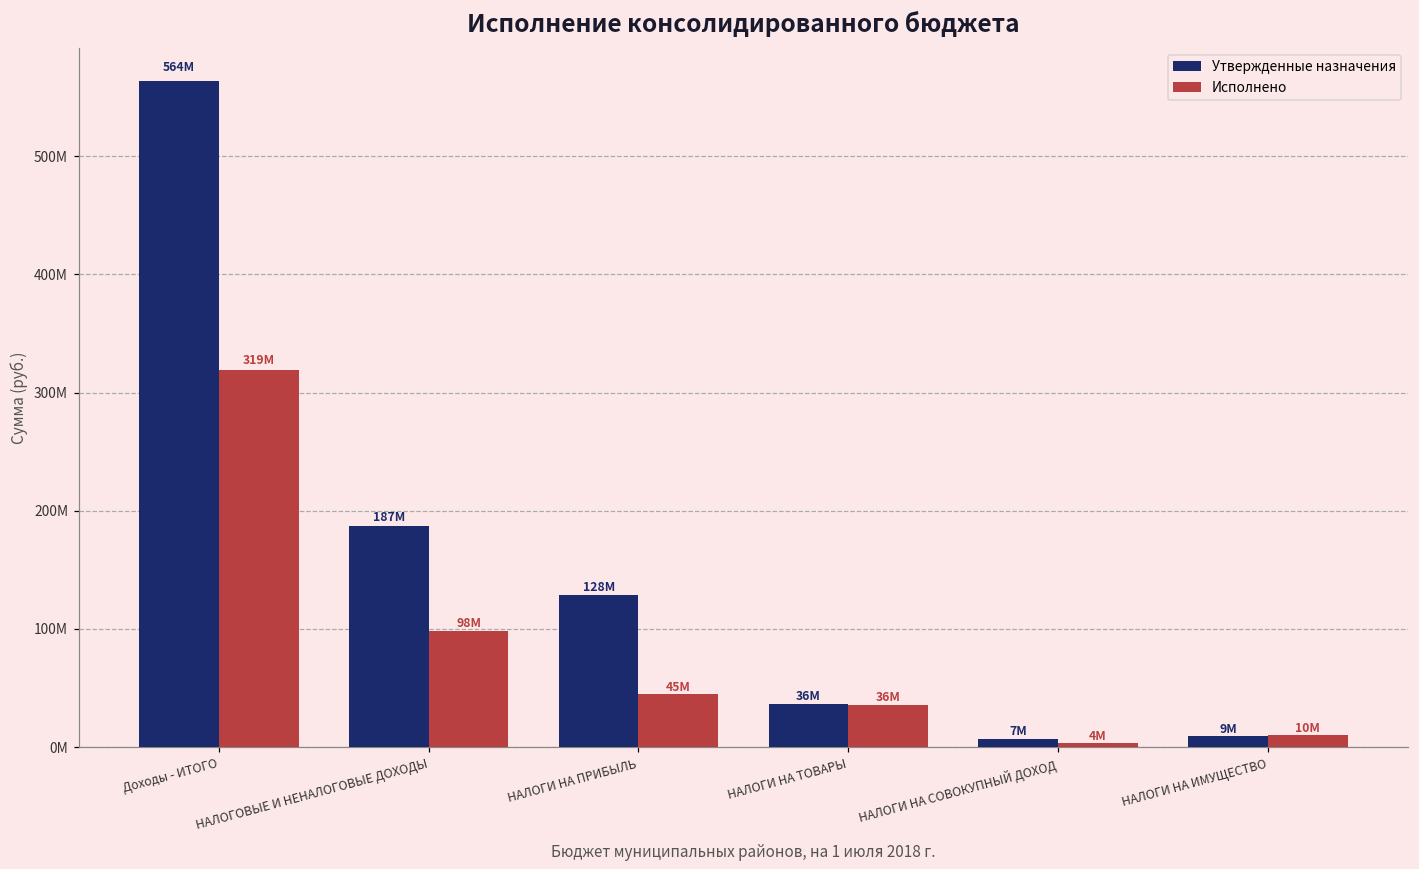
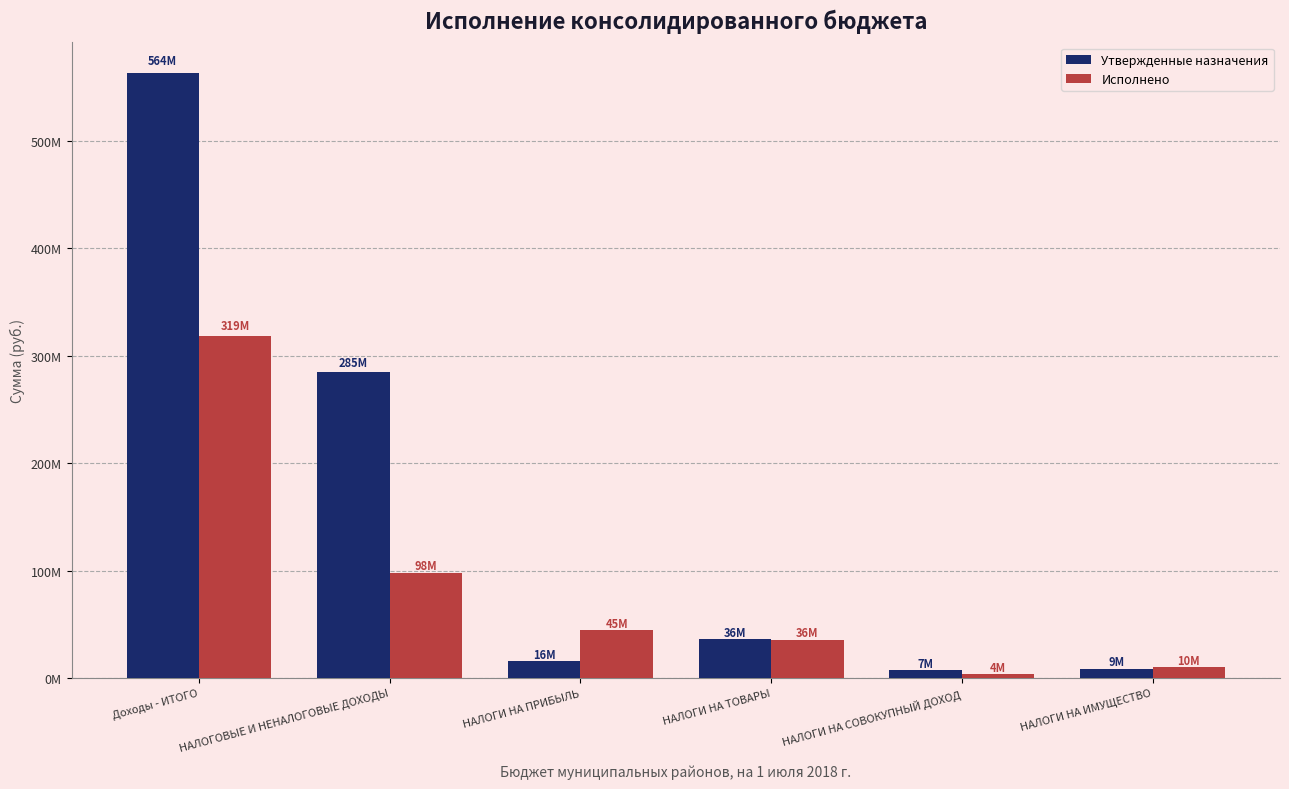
Утвержденные назначения, НАЛОГОВЫЕ И НЕНАЛОГОВЫЕ ДОХОДЫ: 187M -> 285M
Утвержденные назначения, НАЛОГИ НА ПРИБЫЛЬ: 128M -> 16M
